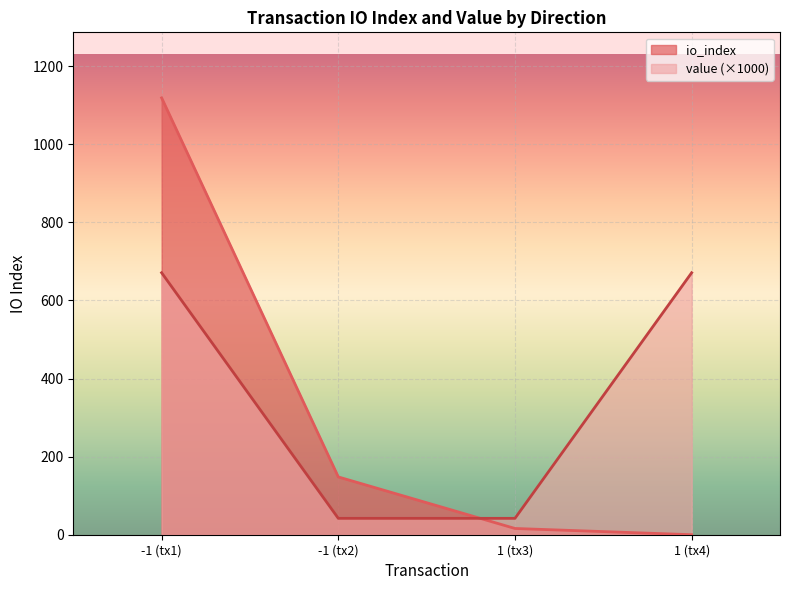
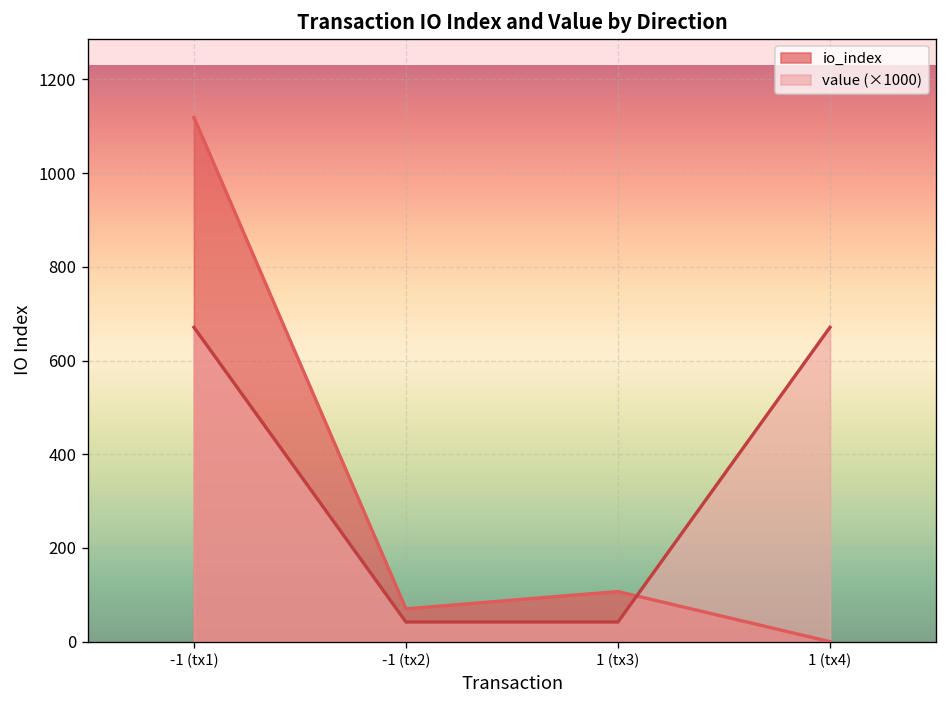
io_index, -1 (tx2): 150 -> 70
io_index, 1 (tx3): 20 -> 110
